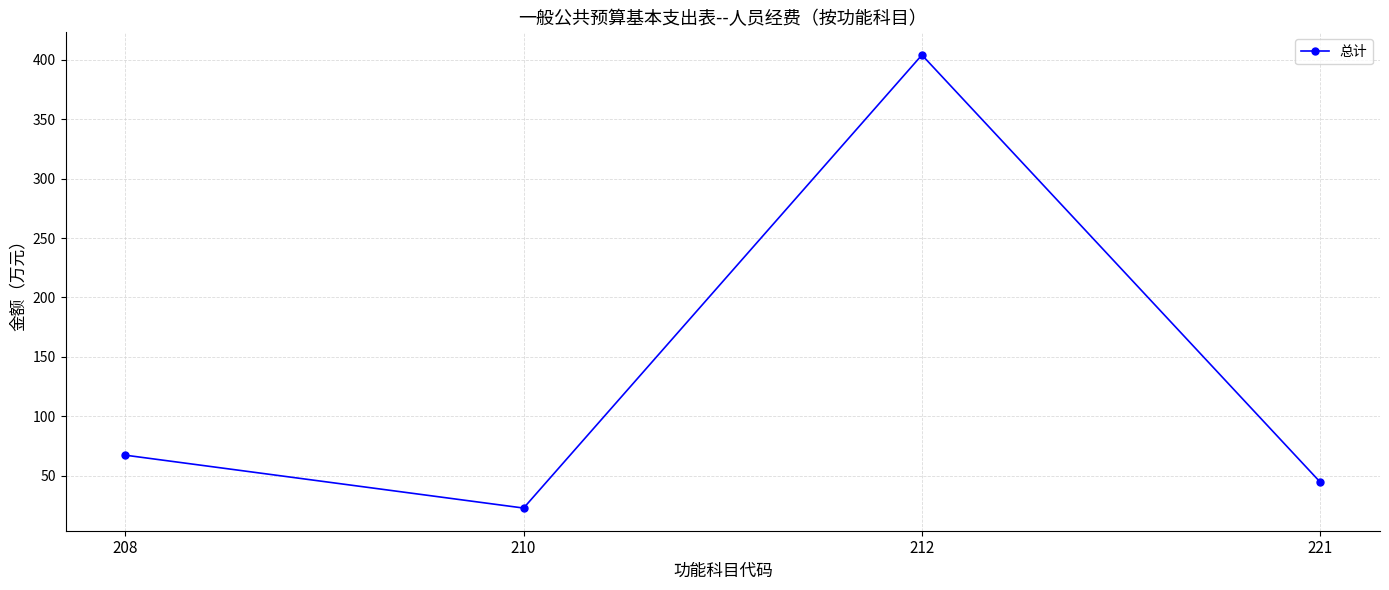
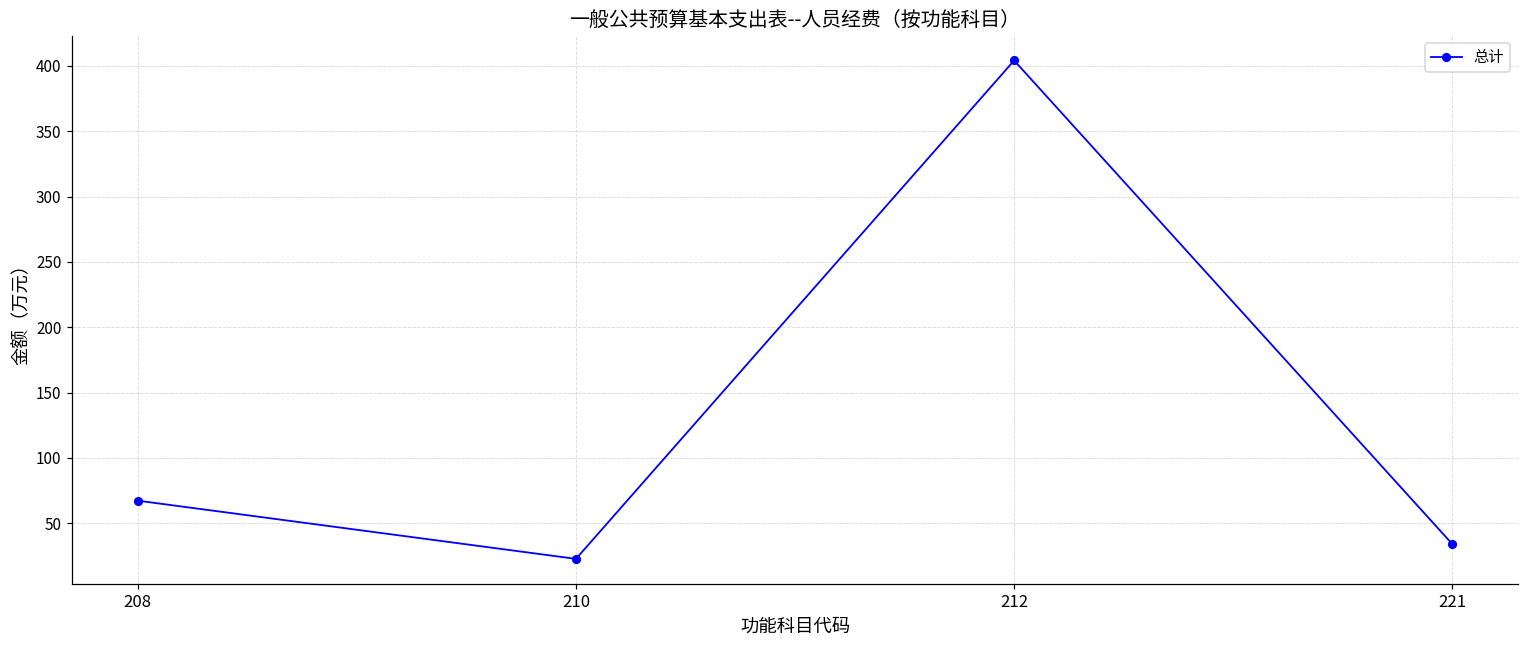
221: 44 -> 34
